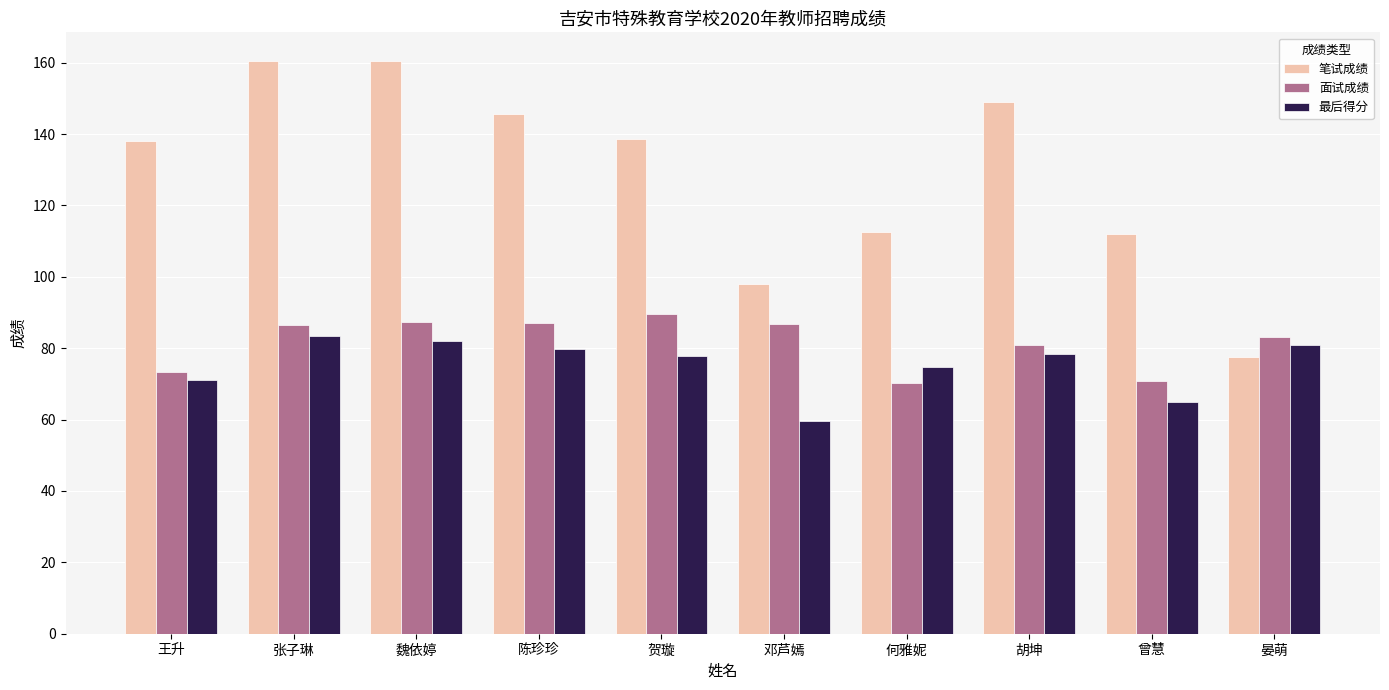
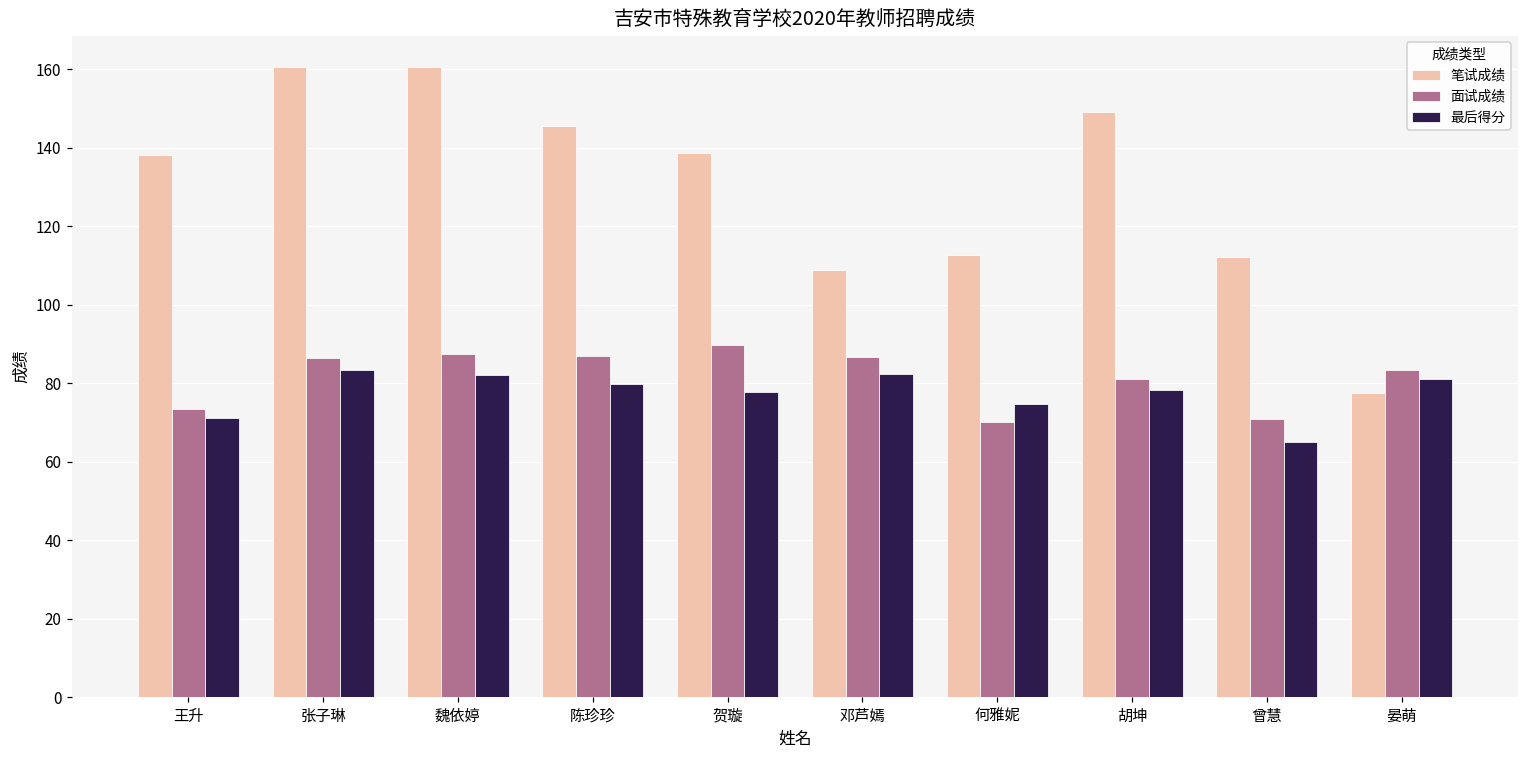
笔试成绩, 邓芦嫣: 98 -> 109
最后得分, 邓芦嫣: 60 -> 82
